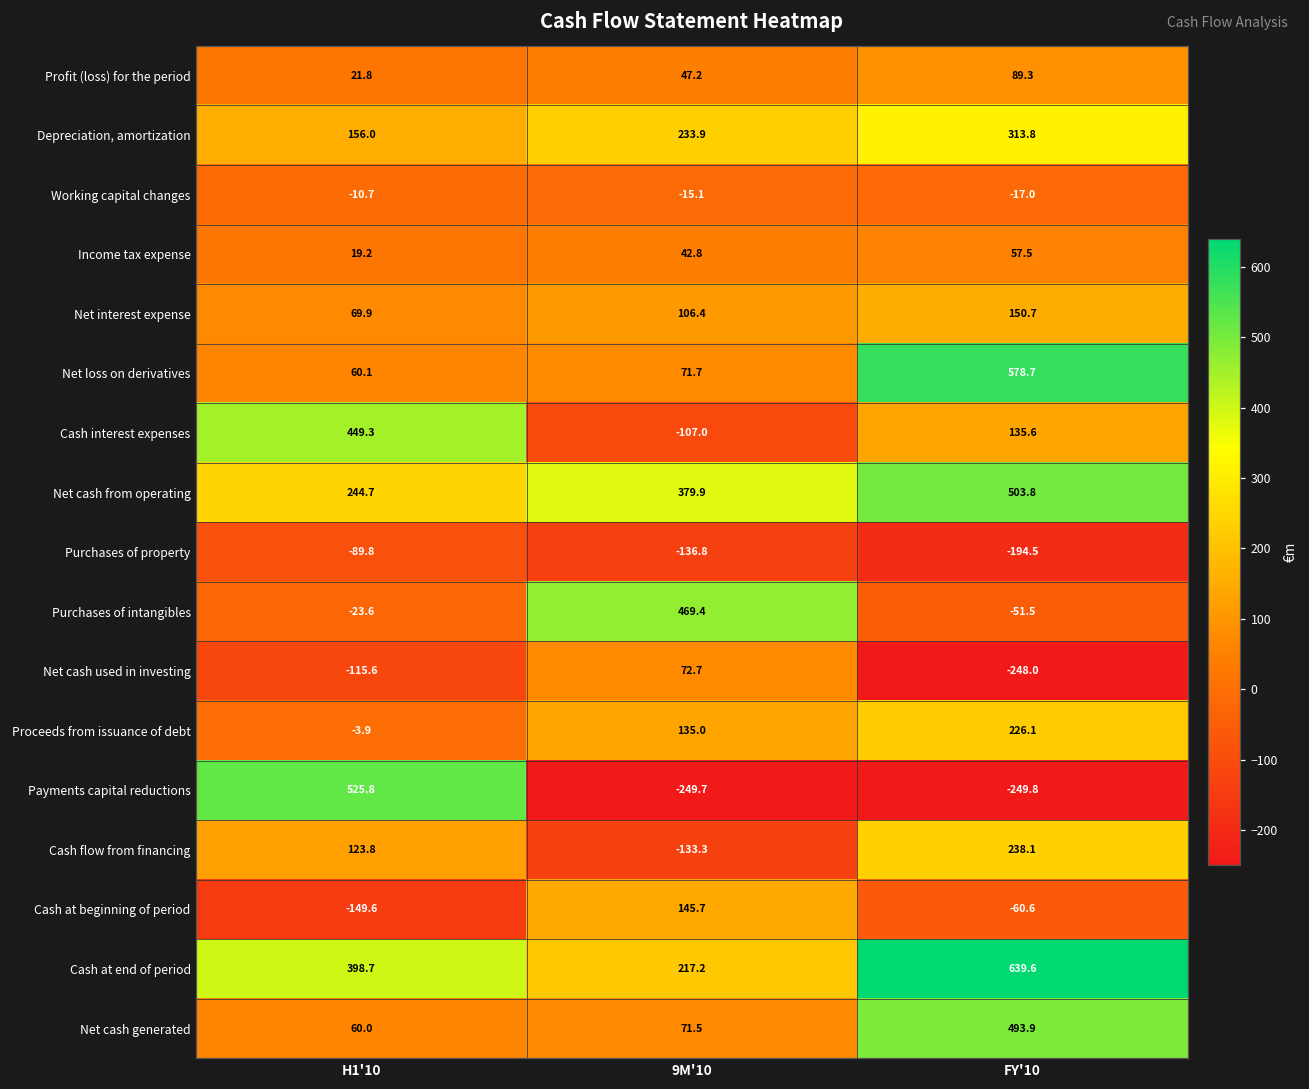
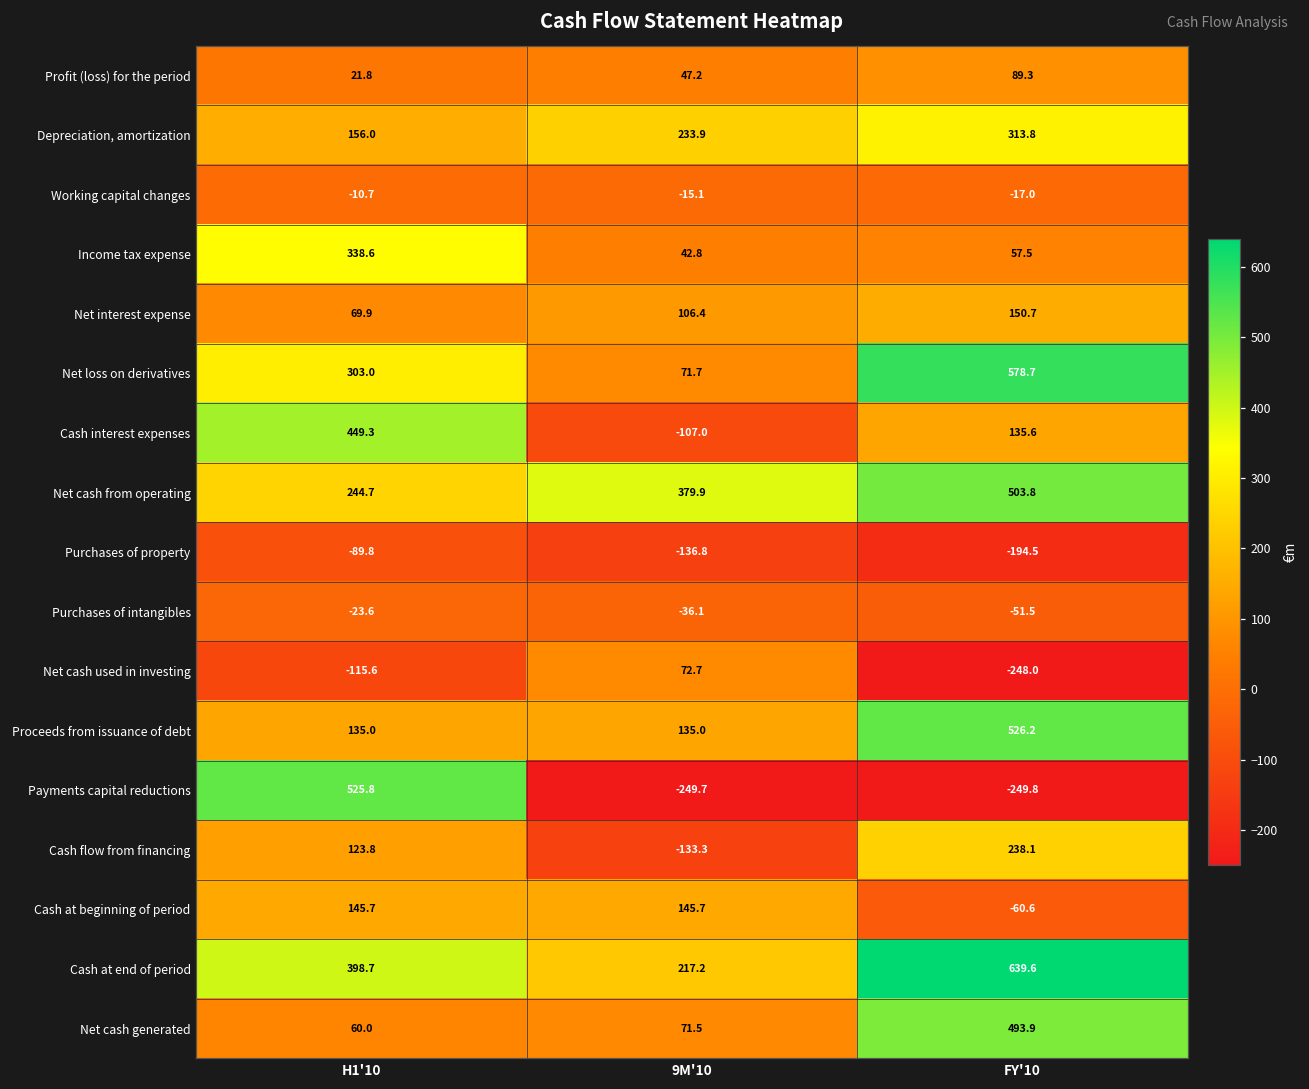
Income tax expense, H1'10: 19.2 -> 338.6
Net loss on derivatives, H1'10: 60.1 -> 303.0
Purchases of intangibles, 9M'10: 469.4 -> -36.1
Proceeds from issuance of debt, H1'10: -3.9 -> 135.0
Proceeds from issuance of debt, FY'10: 226.1 -> 526.2
Cash at beginning of period, H1'10: -149.6 -> 145.7
